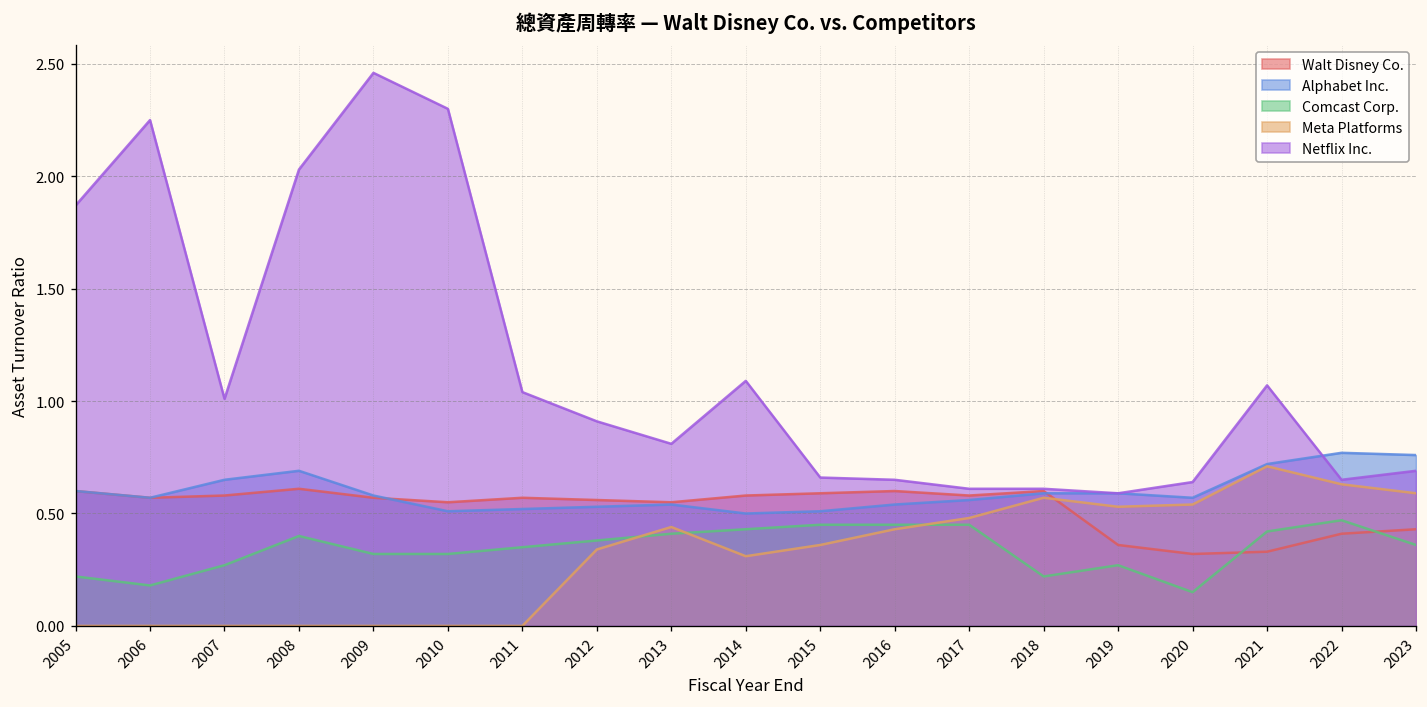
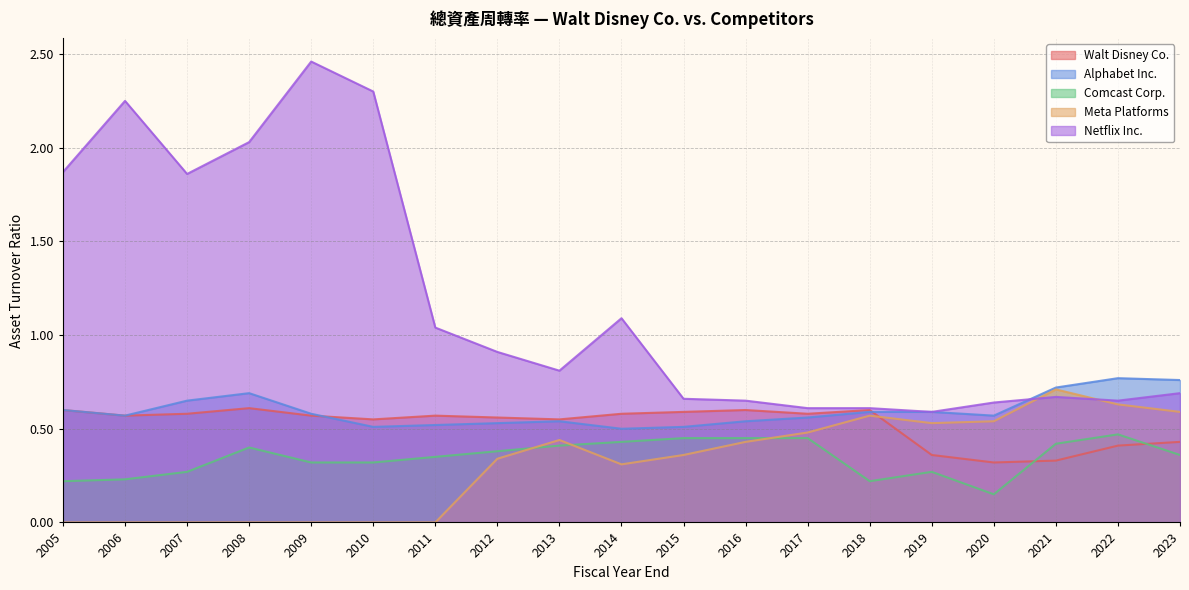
Comcast Corp., 2006: 0.18 -> 0.23
Netflix Inc., 2007: 1.01 -> 1.86
Netflix Inc., 2021: 1.07 -> 0.67
